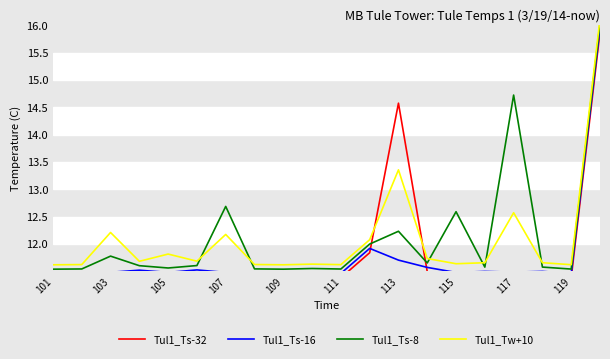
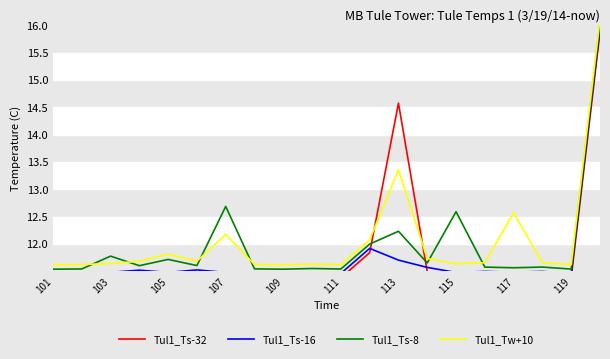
Tul1_Tw+10, 103: 12.2 -> 11.6
Tul1_Ts-8, 105: 11.6 -> 11.7
Tul1_Ts-8, 117: 14.7 -> 11.6
